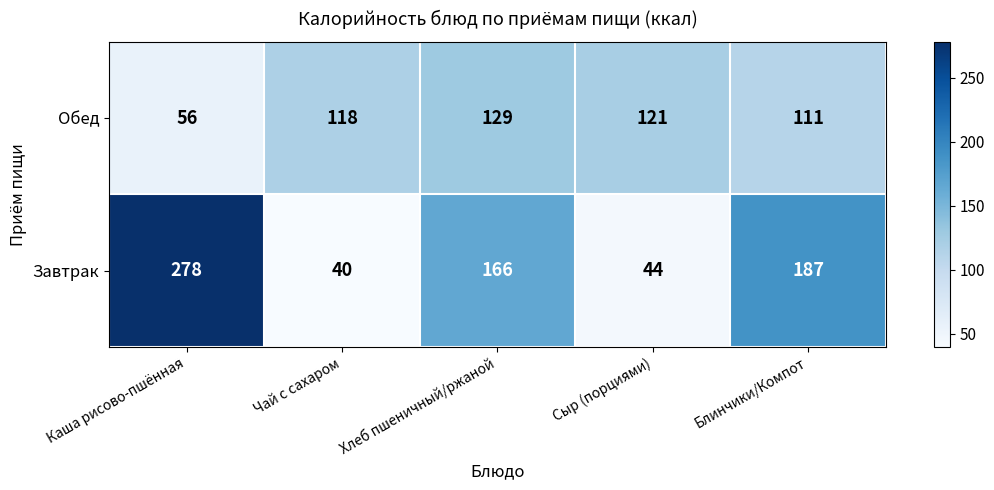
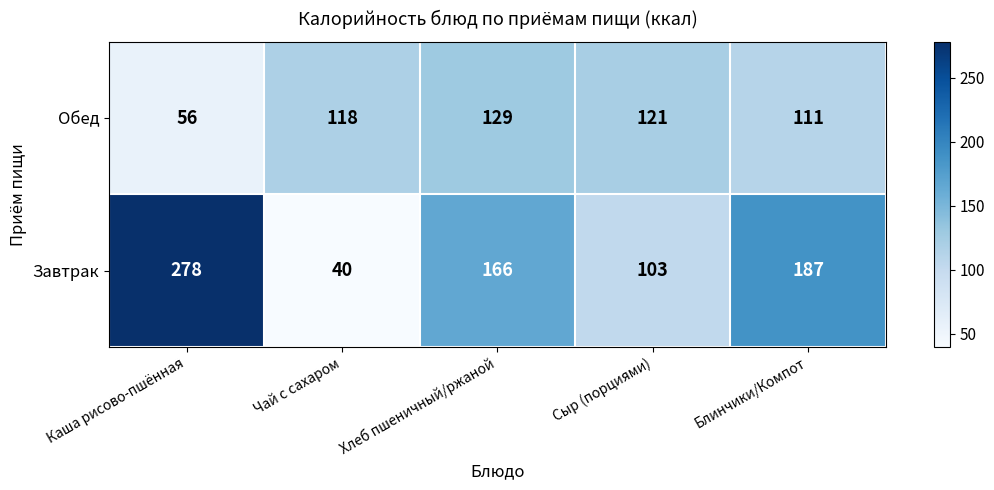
Завтрак, Сыр (порциями): 44 -> 103
